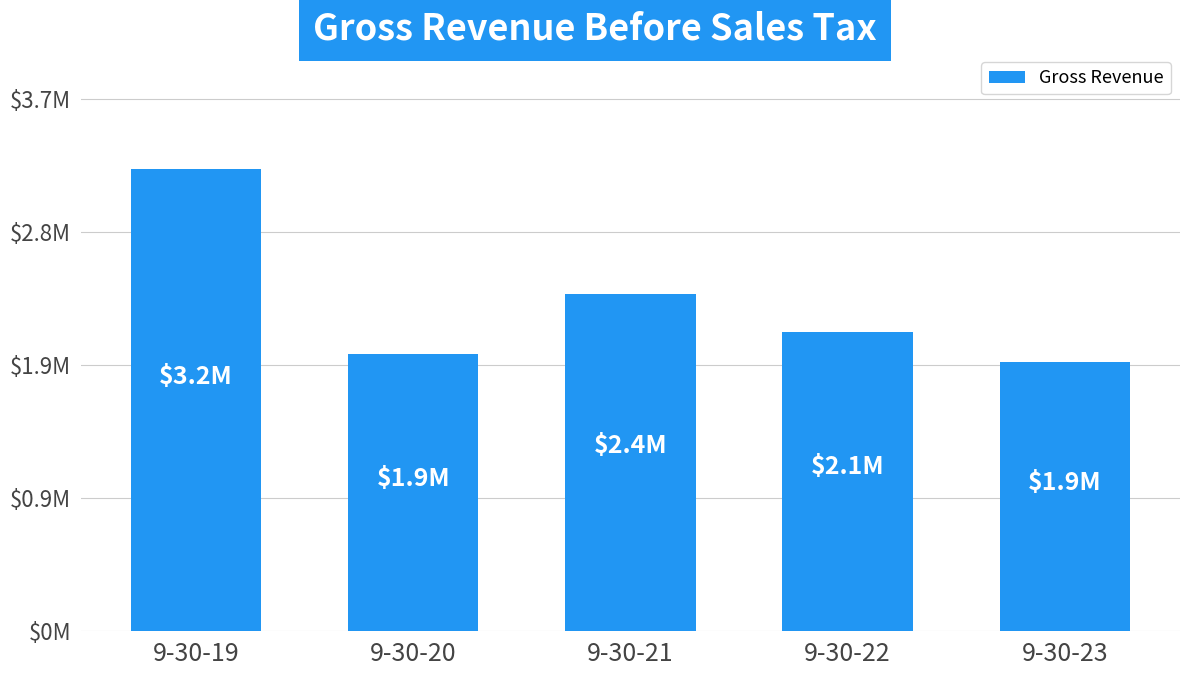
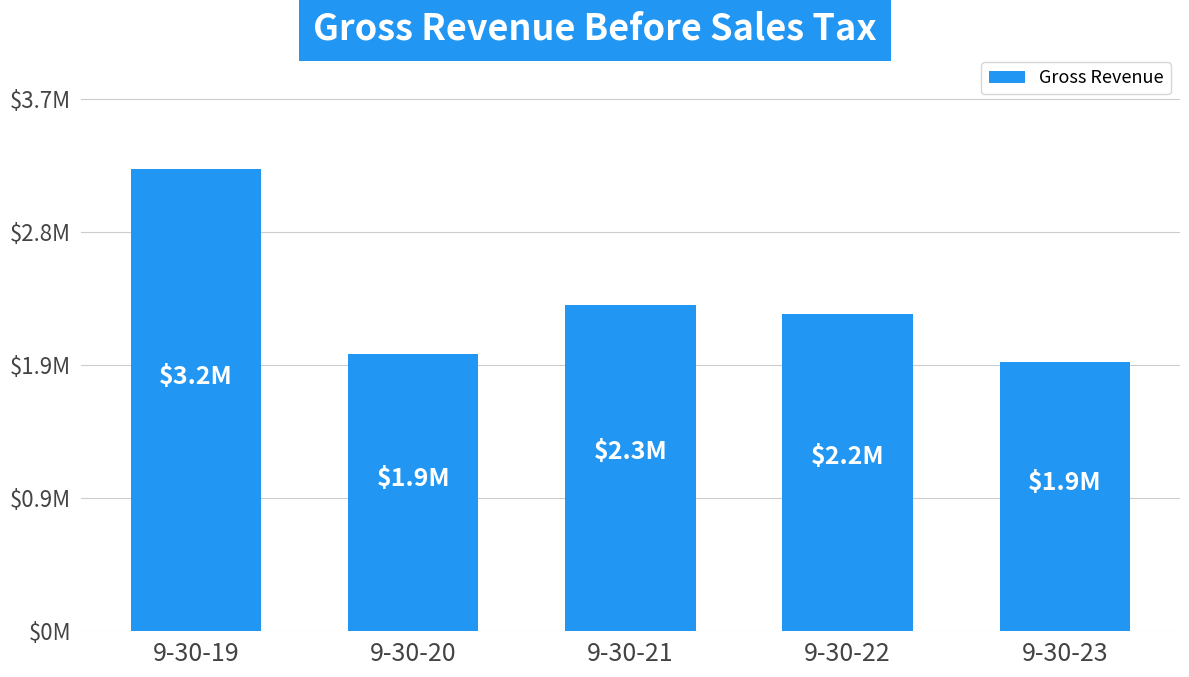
9-30-21: $2.4M -> $2.3M
9-30-22: $2.1M -> $2.2M
